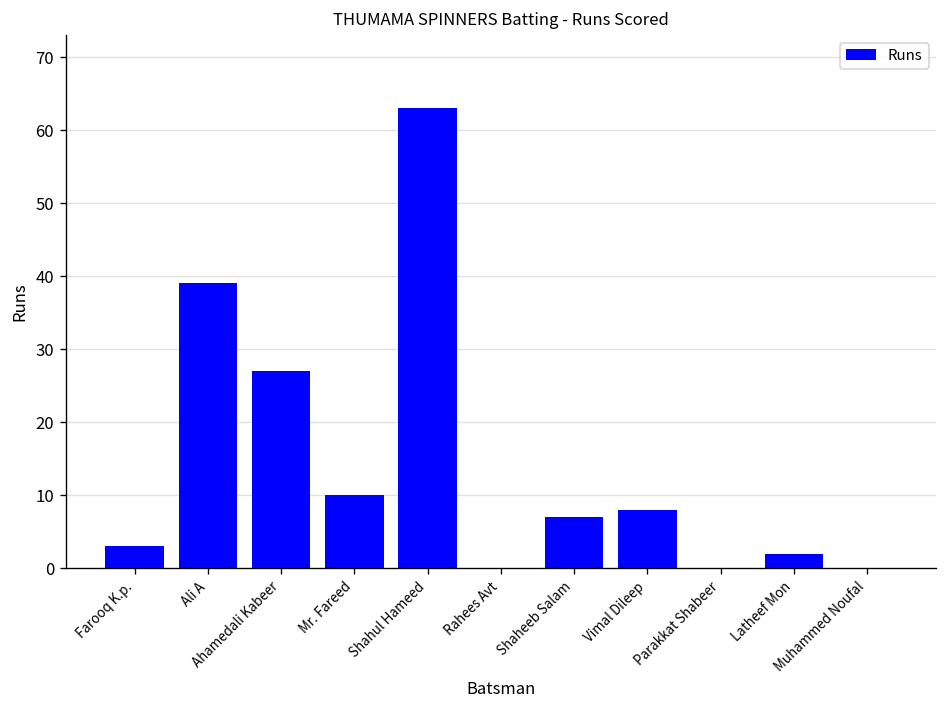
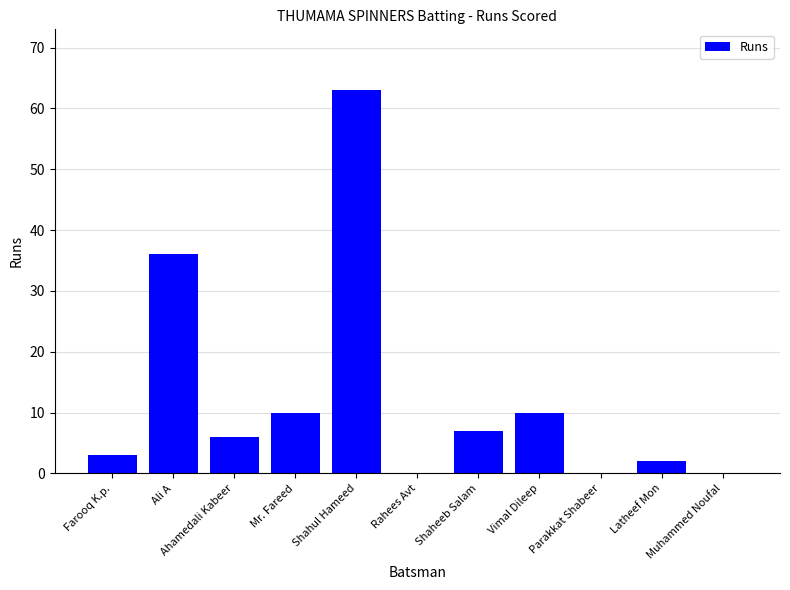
Ali A: 39 -> 36
Ahamedali Kabeer: 27 -> 6
Vimal Dileep: 8 -> 10
